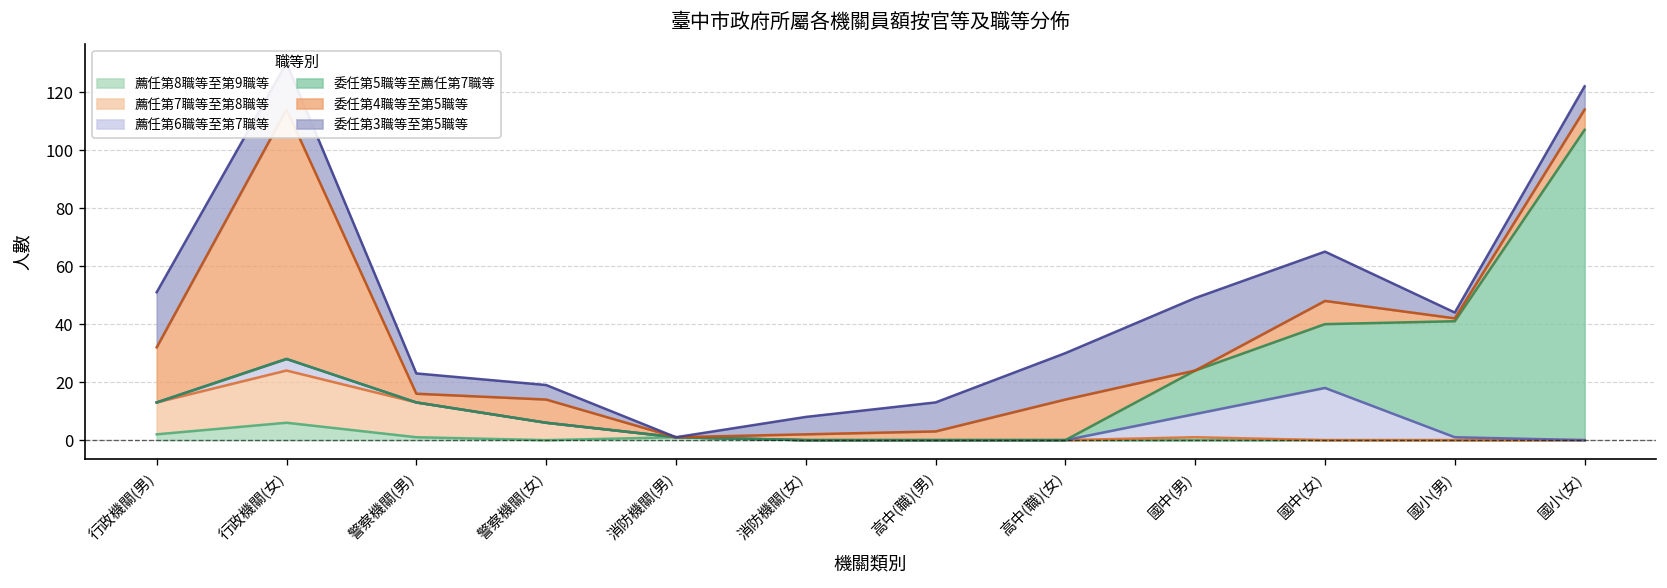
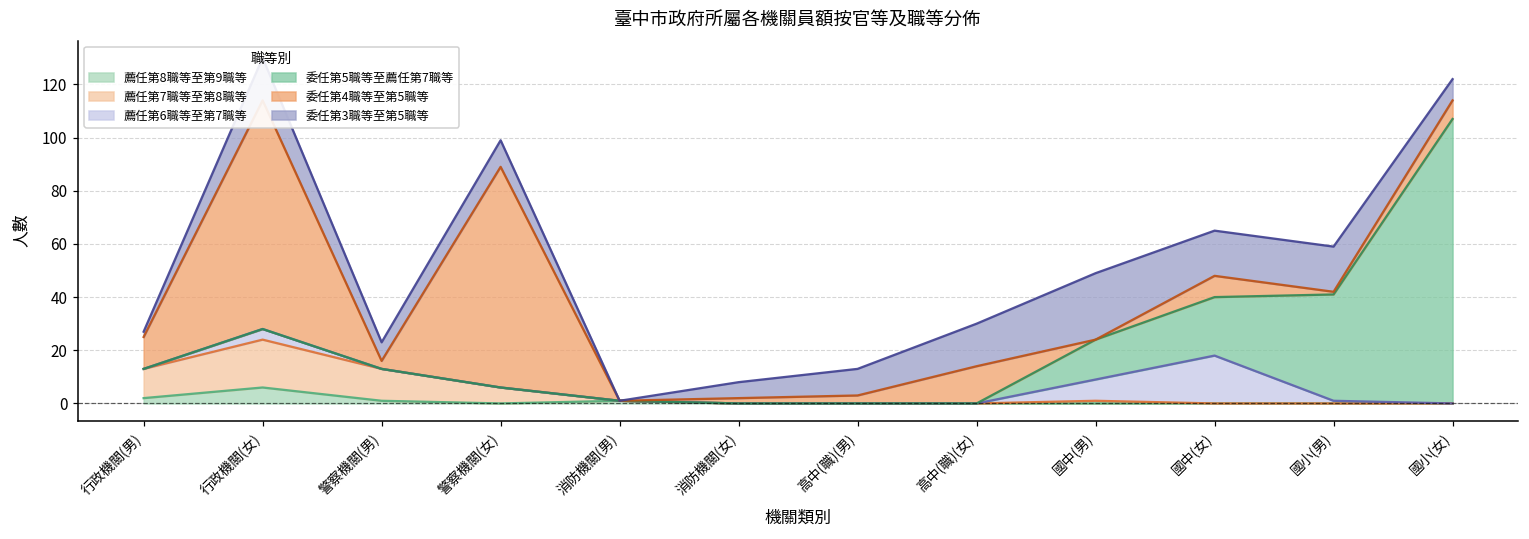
委任第4職等至第5職等, 行政機關(男): 19 -> 12
委任第3職等至第5職等, 行政機關(男): 19 -> 2
委任第4職等至第5職等, 警察機關(女): 8 -> 83
委任第3職等至第5職等, 警察機關(女): 5 -> 10
委任第3職等至第5職等, 國小(男): 2 -> 17
